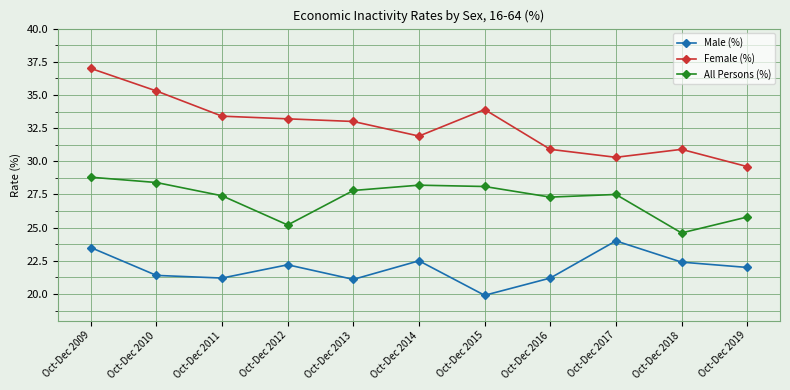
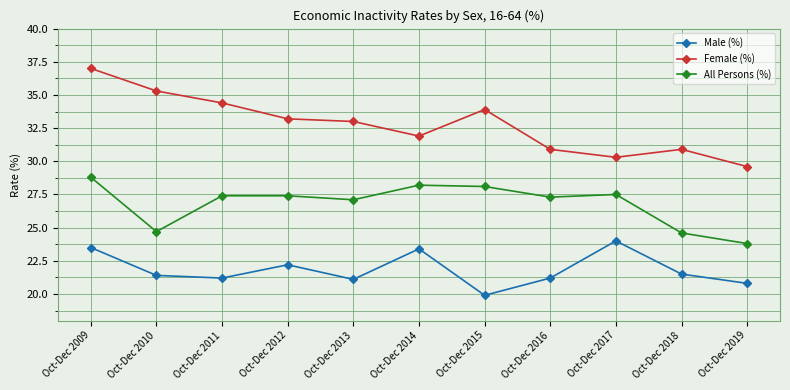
All Persons (%), Oct-Dec 2010: 28.4 -> 24.7
Female (%), Oct-Dec 2011: 33.4 -> 34.4
All Persons (%), Oct-Dec 2012: 25.2 -> 27.4
All Persons (%), Oct-Dec 2013: 27.8 -> 27.1
Male (%), Oct-Dec 2014: 22.5 -> 23.4
Male (%), Oct-Dec 2018: 22.4 -> 21.5
Male (%), Oct-Dec 2019: 22.0 -> 20.8
All Persons (%), Oct-Dec 2019: 25.8 -> 23.8
